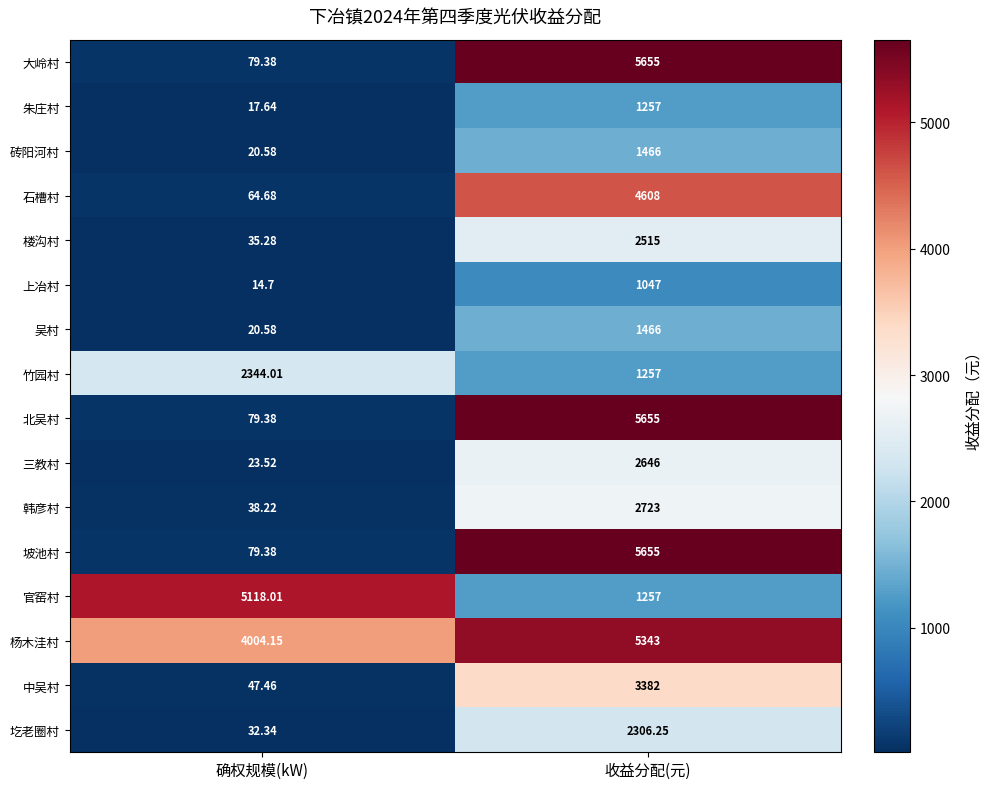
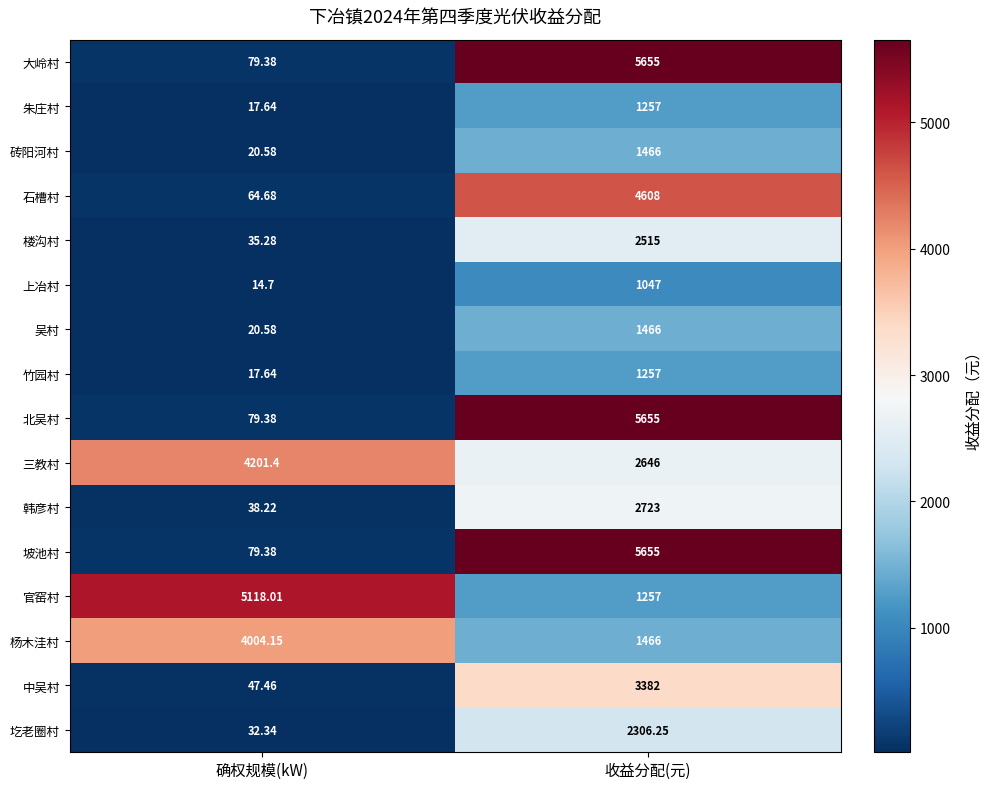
竹园村, 确权规模(kW): 2344.01 -> 17.64
三教村, 确权规模(kW): 23.52 -> 4201.4
杨木洼村, 收益分配(元): 5343 -> 1466
